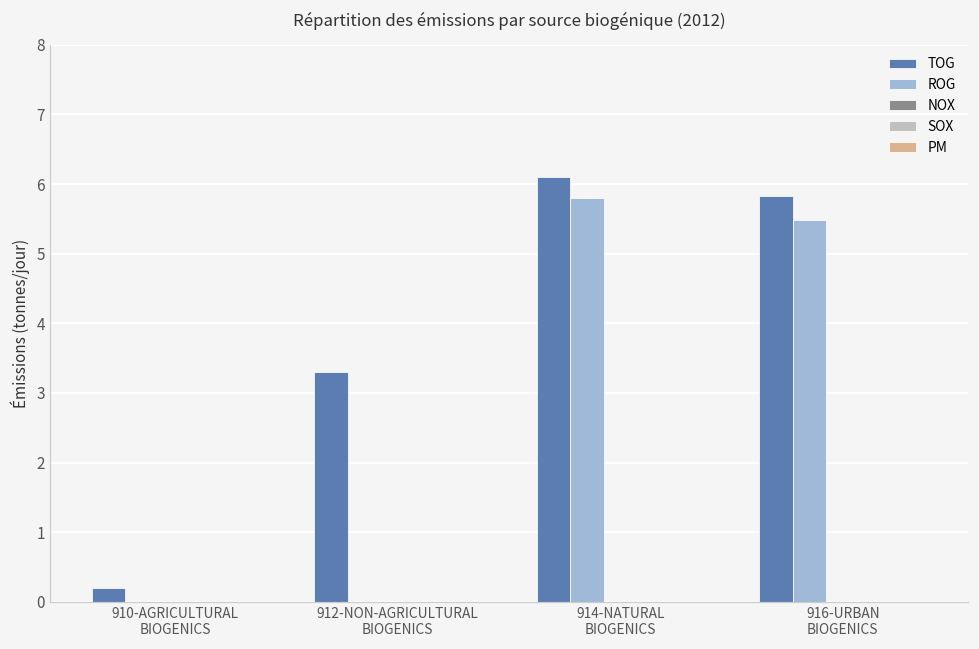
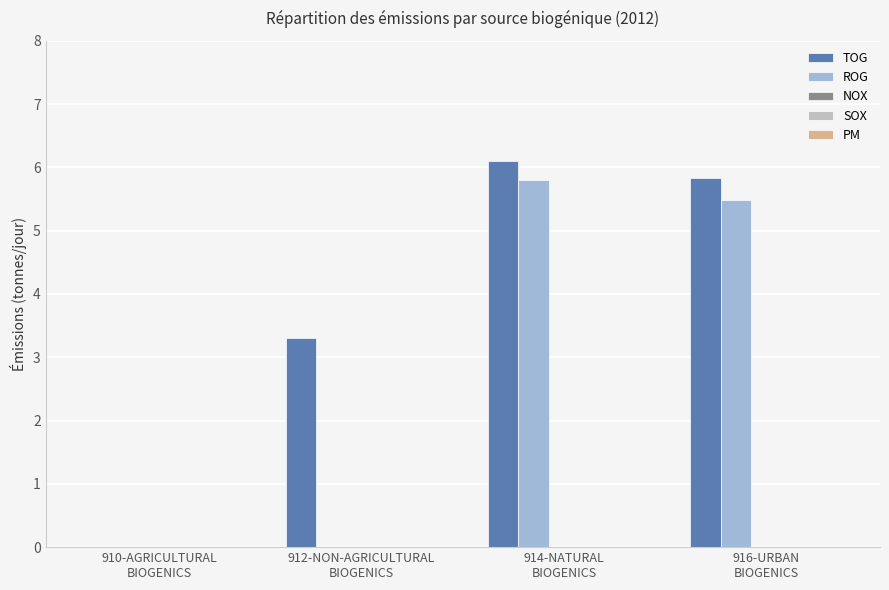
TOG, 910-AGRICULTURAL BIOGENICS: 0.2 -> 0.0
